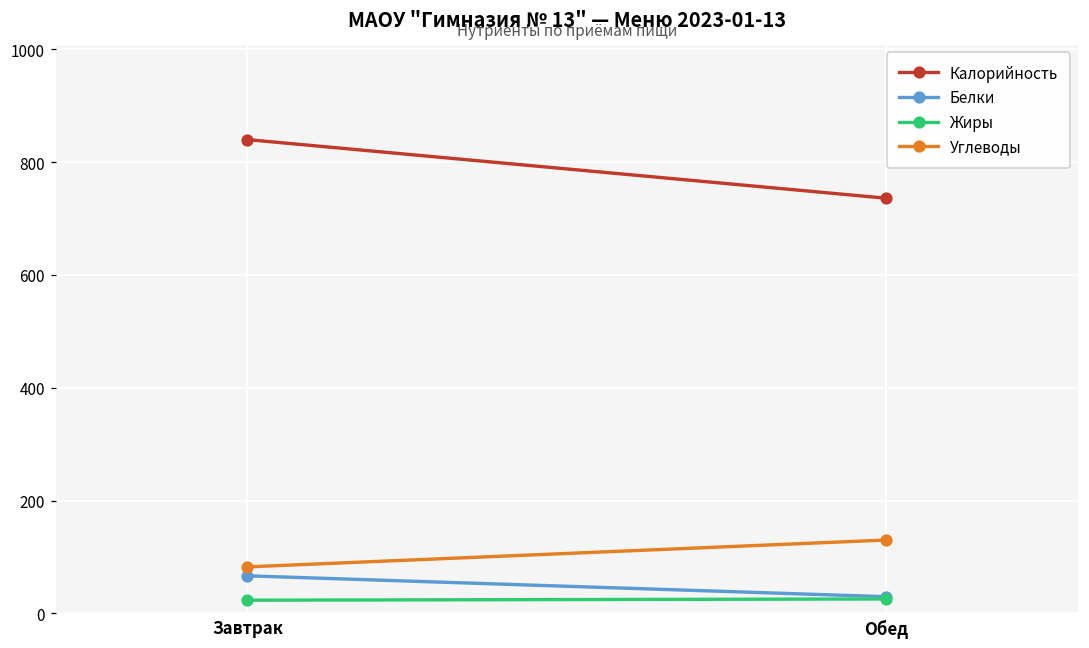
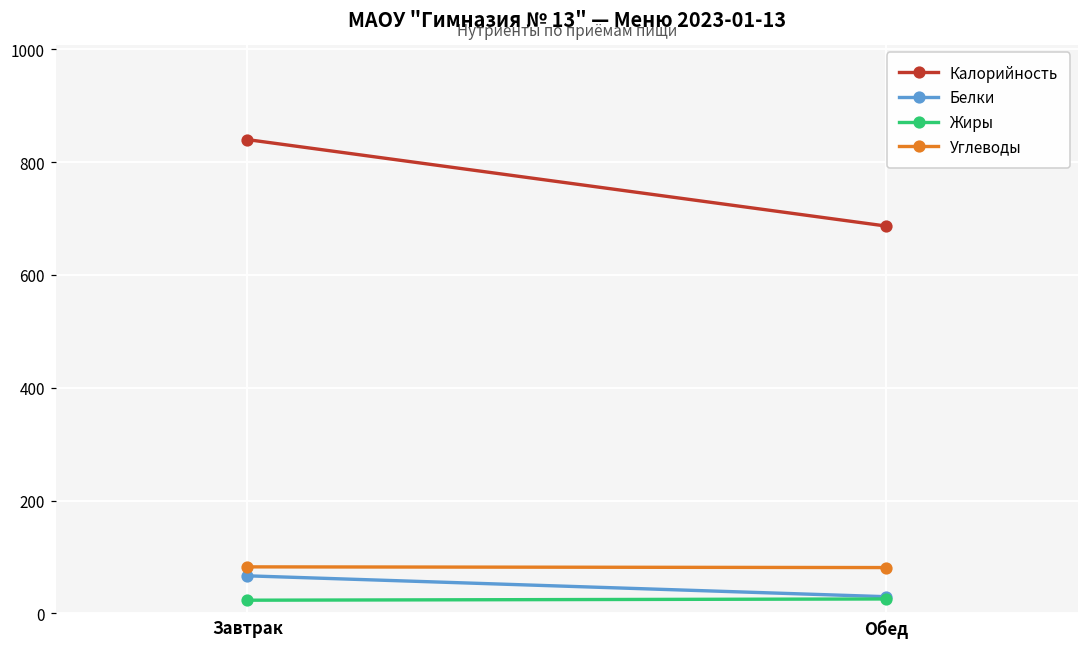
Калорийность, Обед: 740 -> 690
Углеводы, Обед: 130 -> 80
